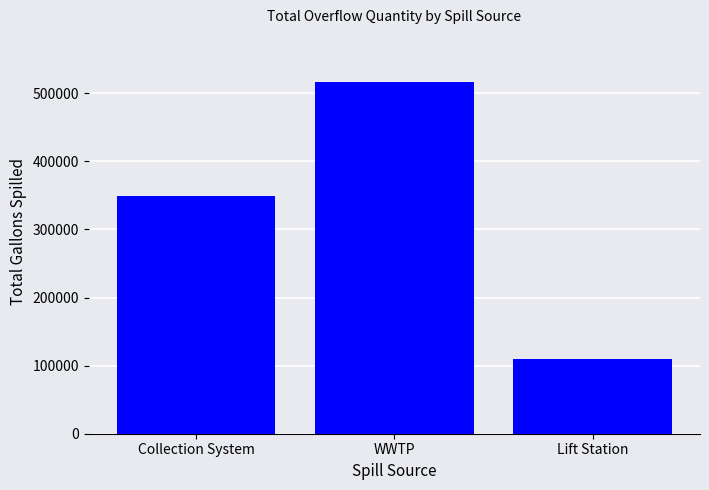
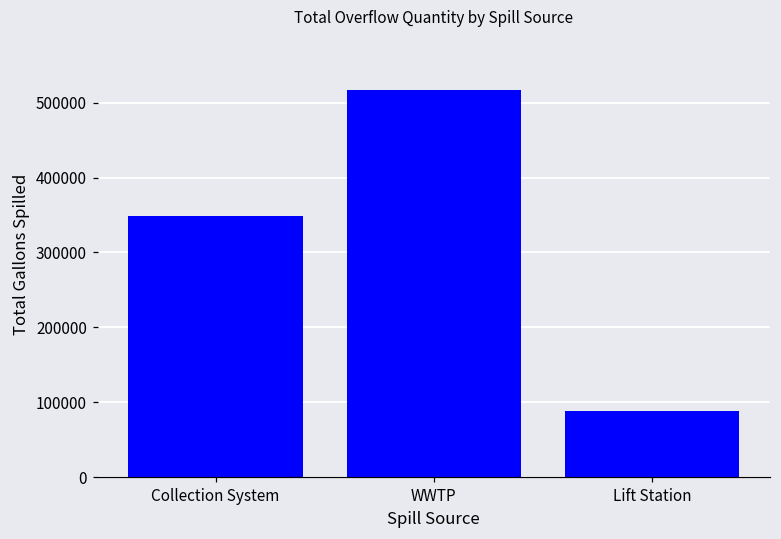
Lift Station: 110000 -> 90000
